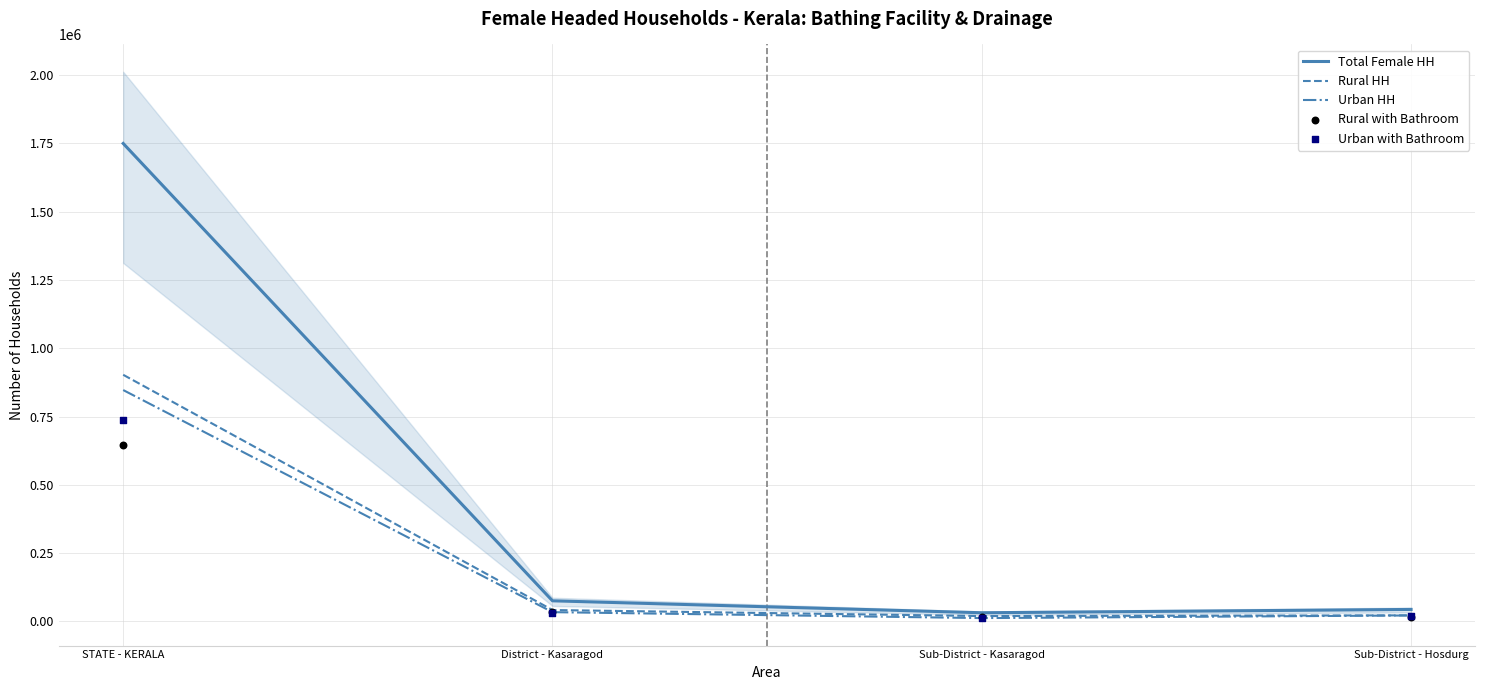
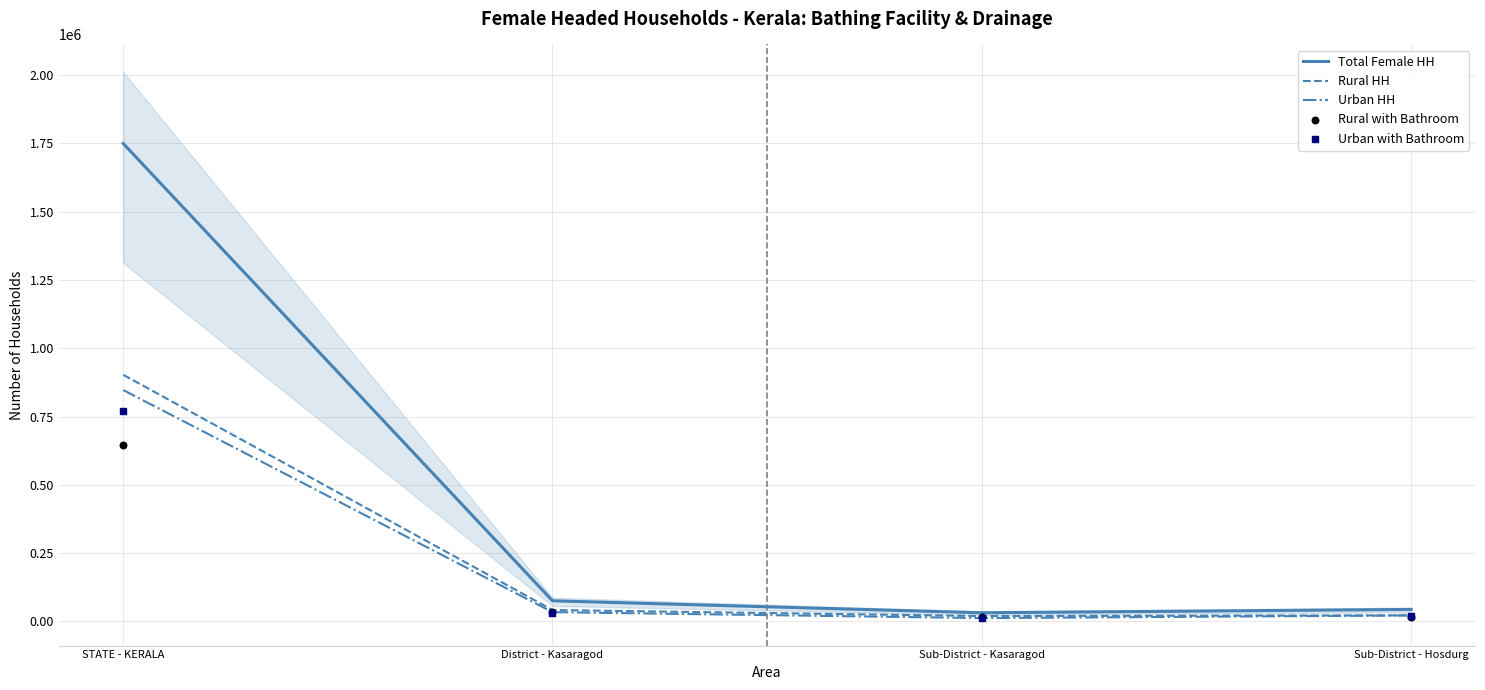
Urban with Bathroom, STATE - KERALA: 740000 -> 770000
